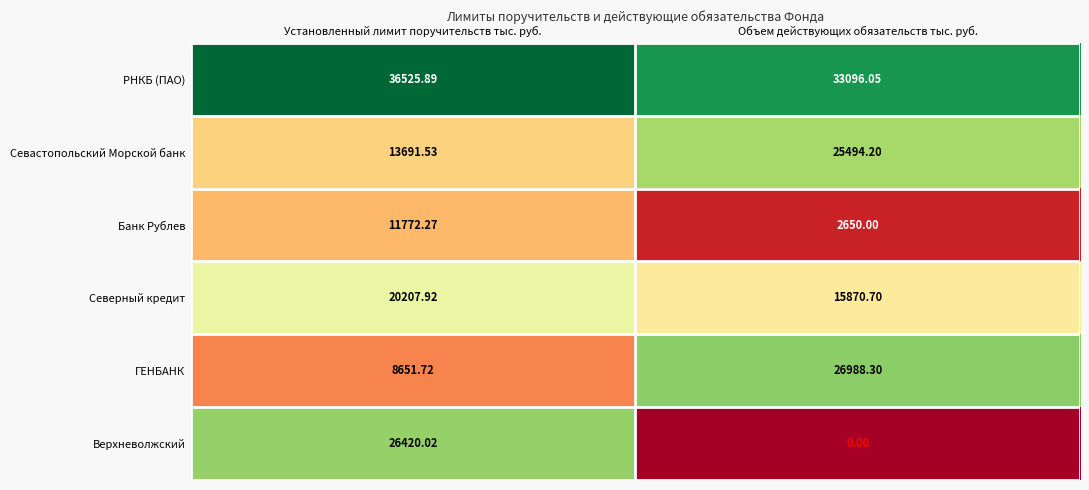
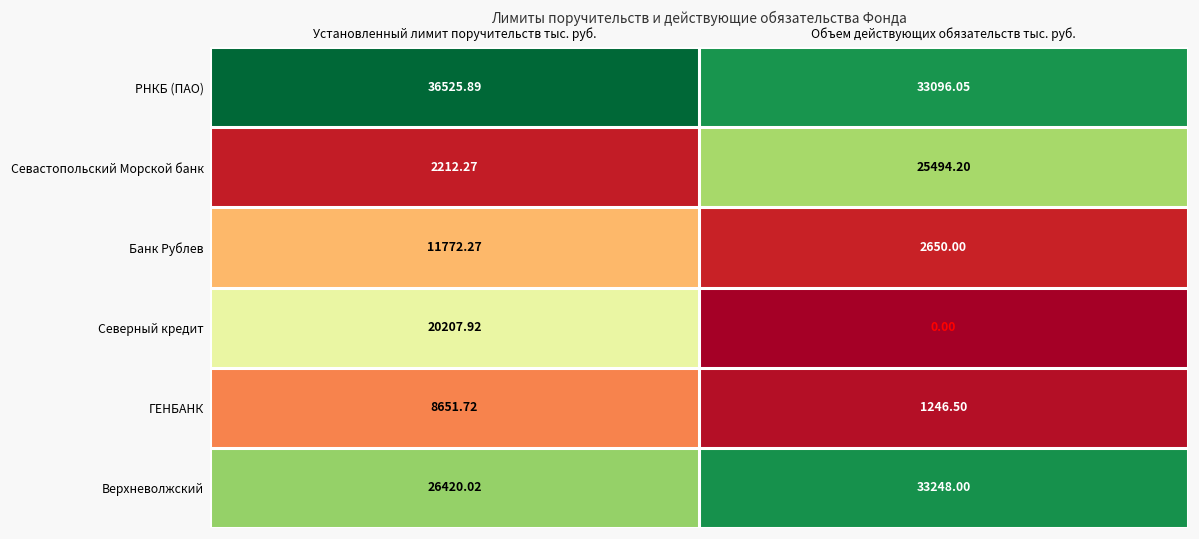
Севастопольский Морской банк, Установленный лимит поручительств тыс. руб.: 13691.53 -> 2212.27
Северный кредит, Объем действующих обязательств тыс. руб.: 15870.70 -> 0.00
ГЕНБАНК, Объем действующих обязательств тыс. руб.: 26988.30 -> 1246.50
Верхневолжский, Объем действующих обязательств тыс. руб.: 0.00 -> 33248.00
